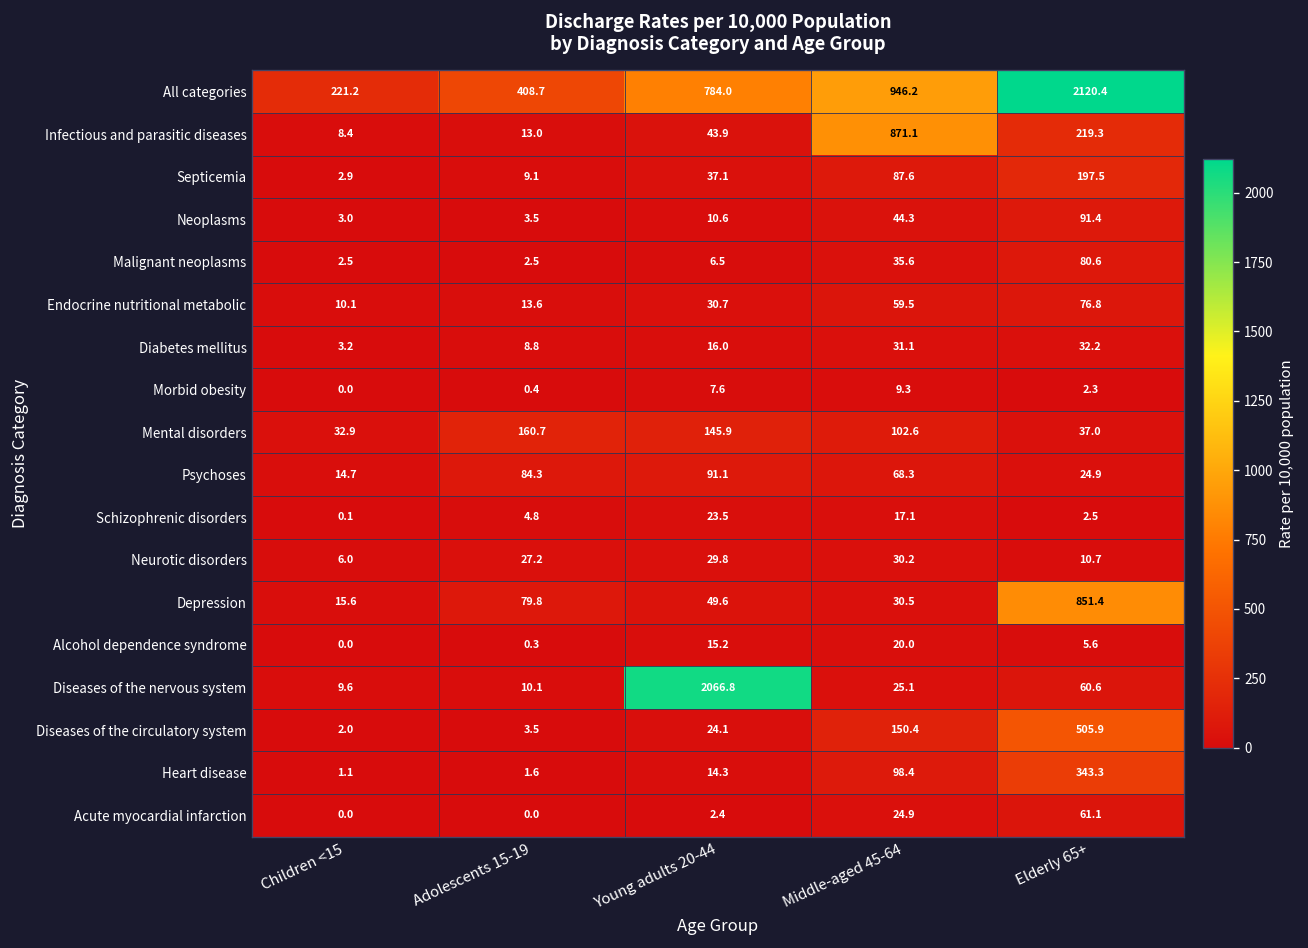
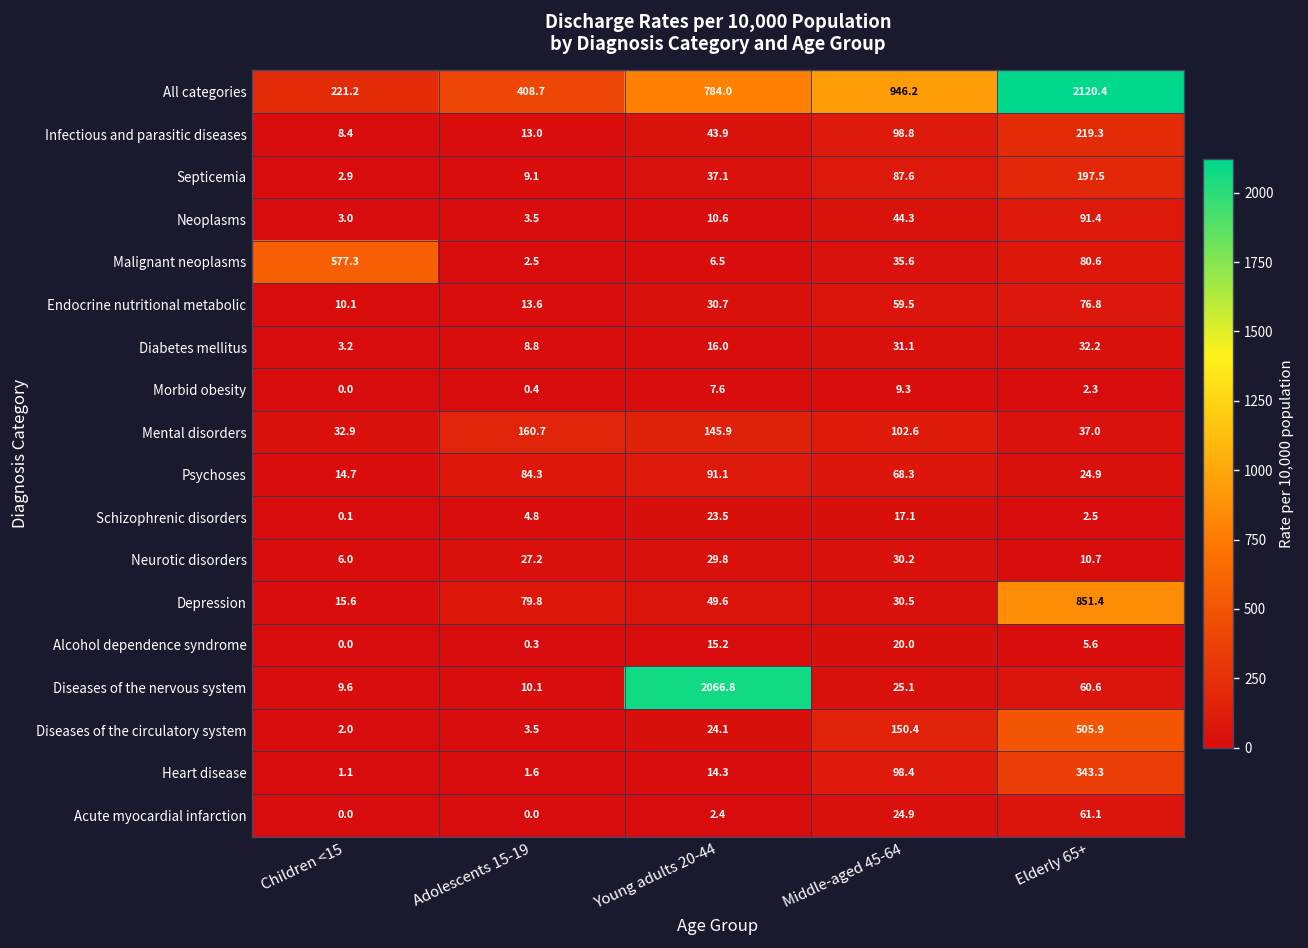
Infectious and parasitic diseases, Middle-aged 45-64: 871.1 -> 98.8
Malignant neoplasms, Children <15: 2.5 -> 577.3
